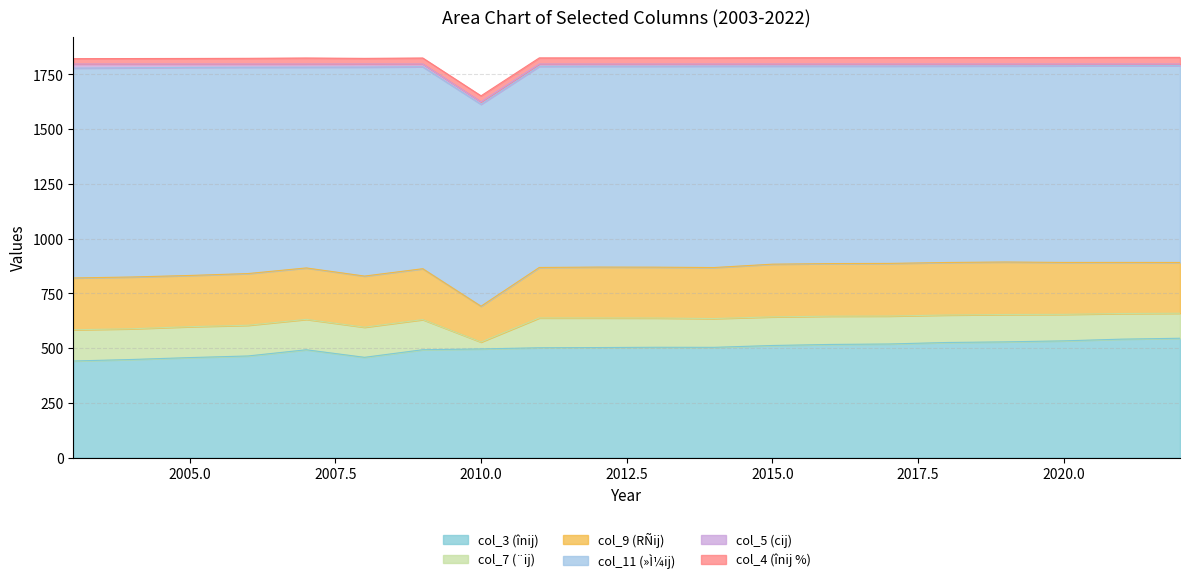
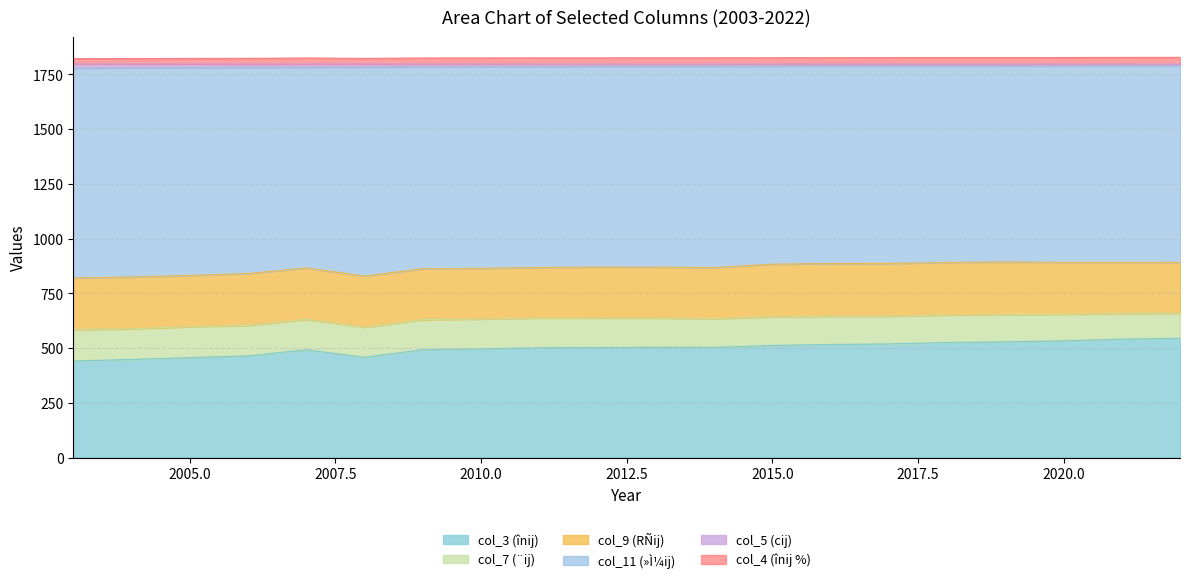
col_7 (¨ij), 2010.0: 30 -> 140
col_9 (RÑij), 2010.0: 160 -> 230
